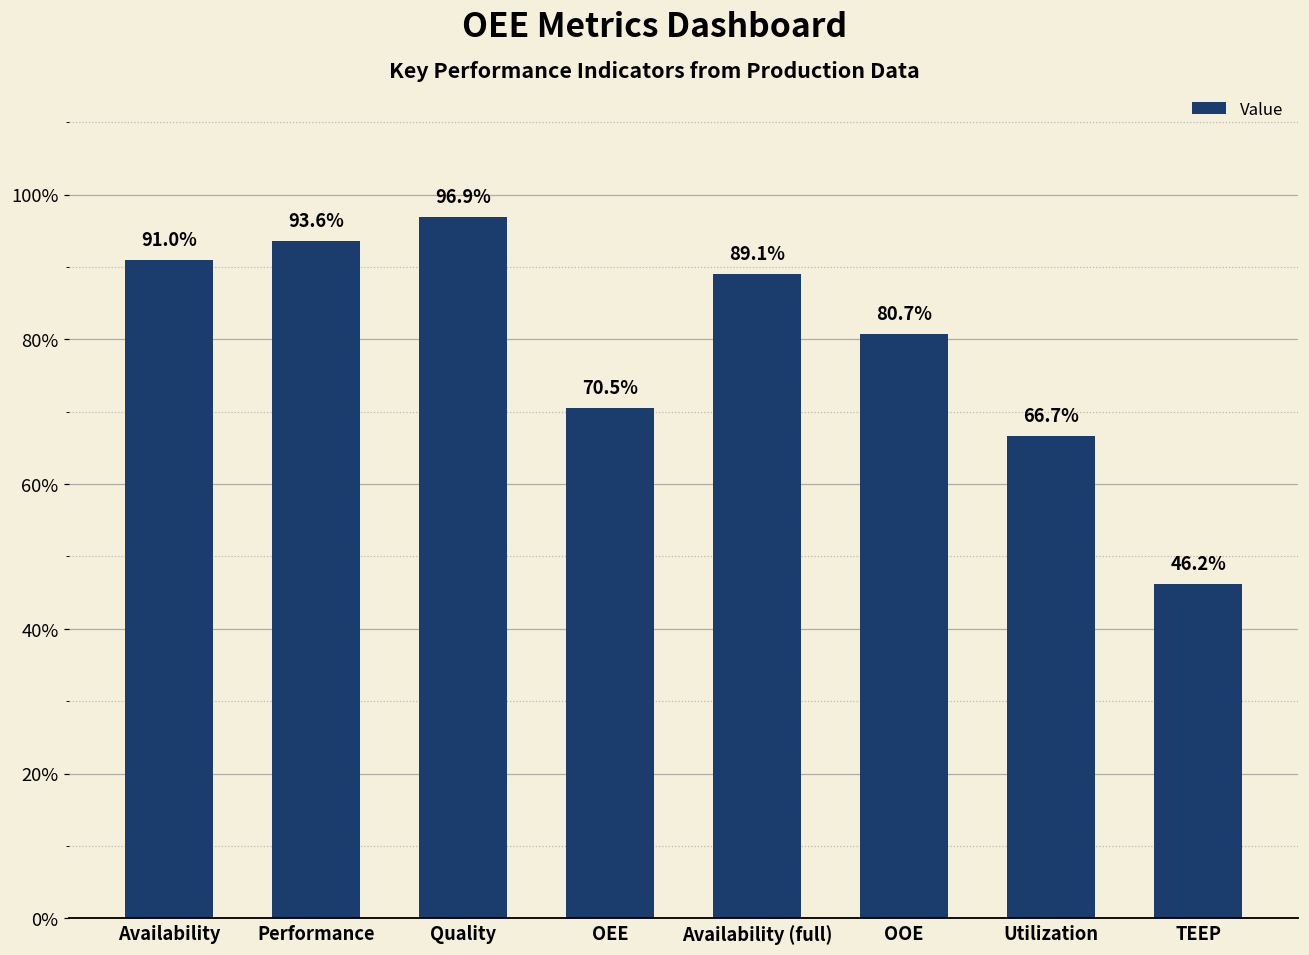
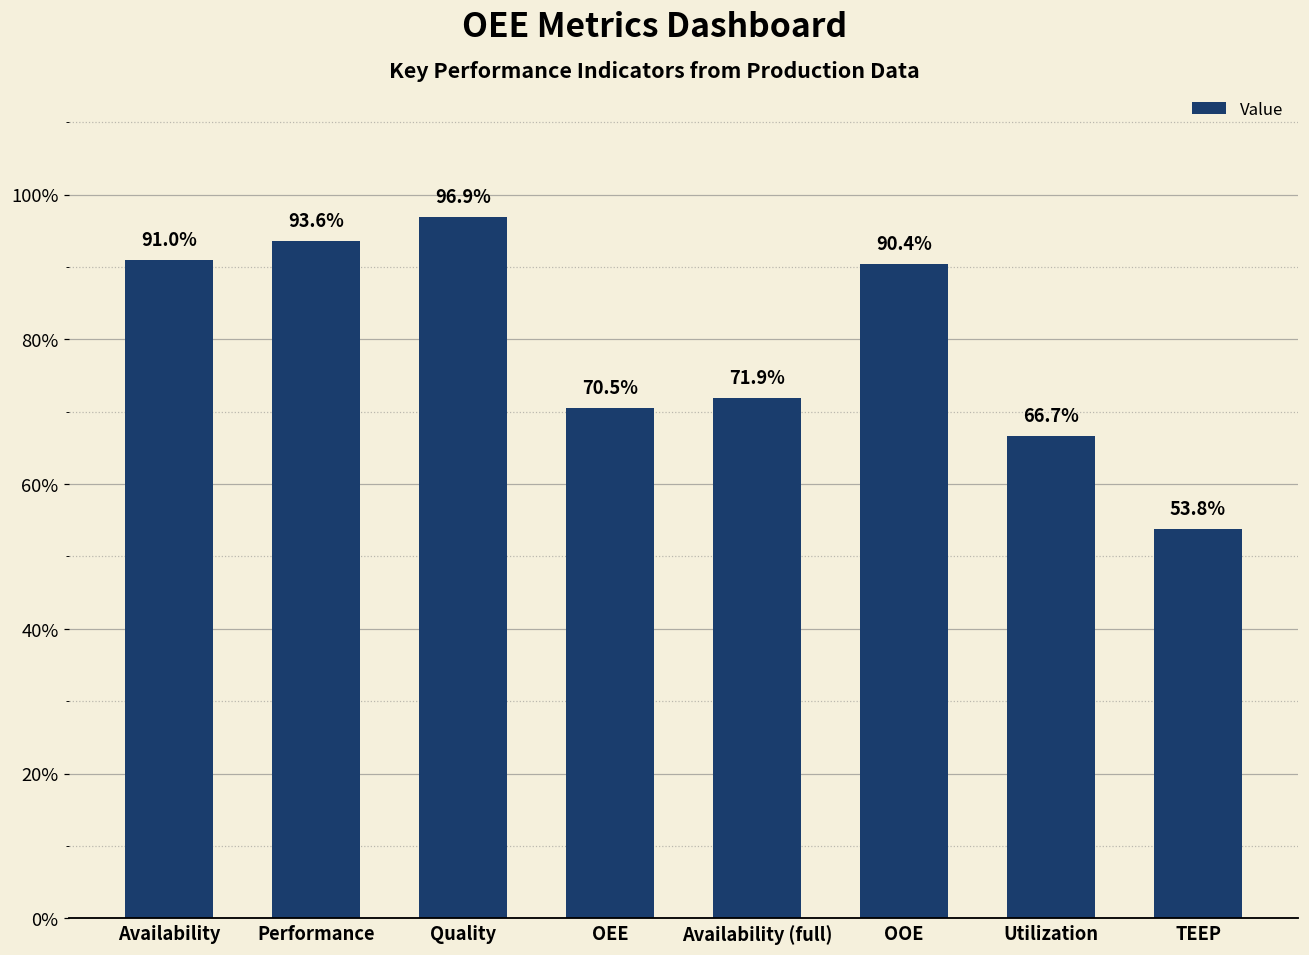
Availability (full): 89.1% -> 71.9%
OOE: 80.7% -> 90.4%
TEEP: 46.2% -> 53.8%
